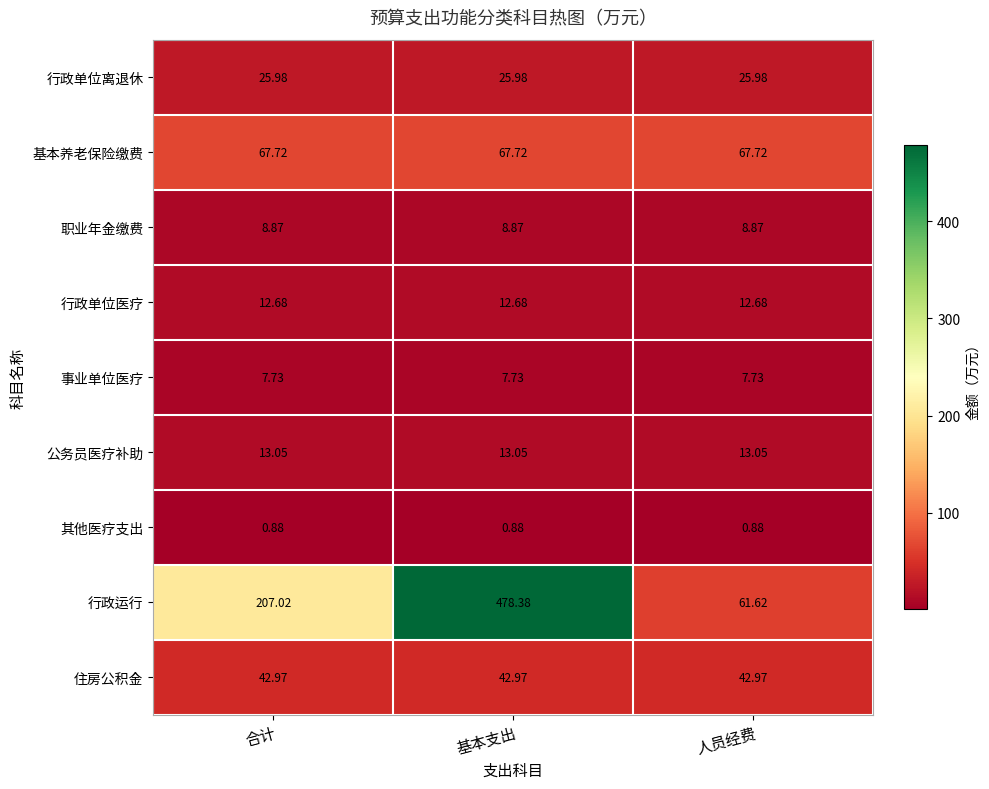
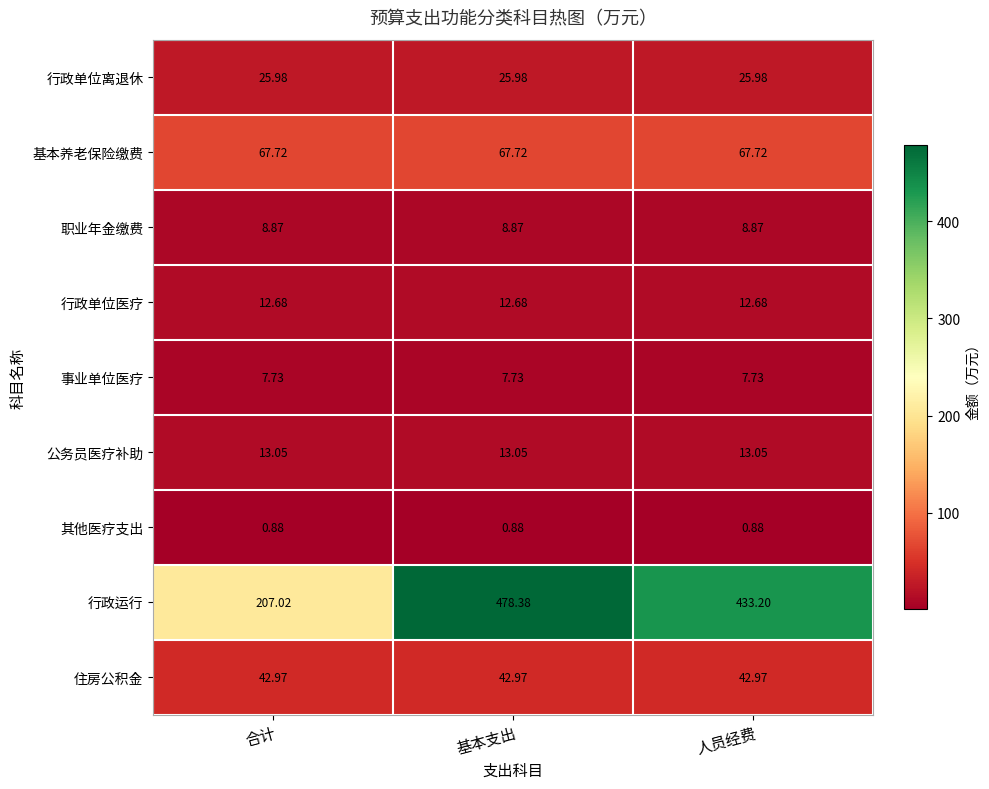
行政运行, 人员经费: 61.62 -> 433.20
